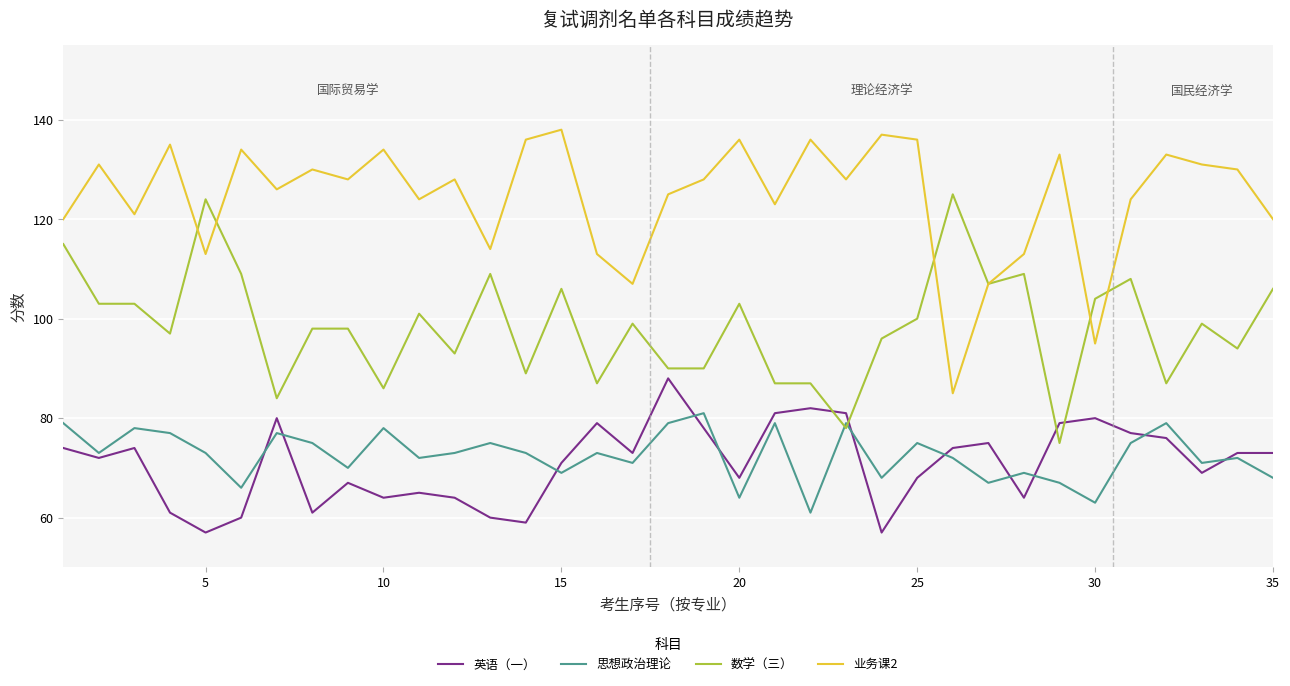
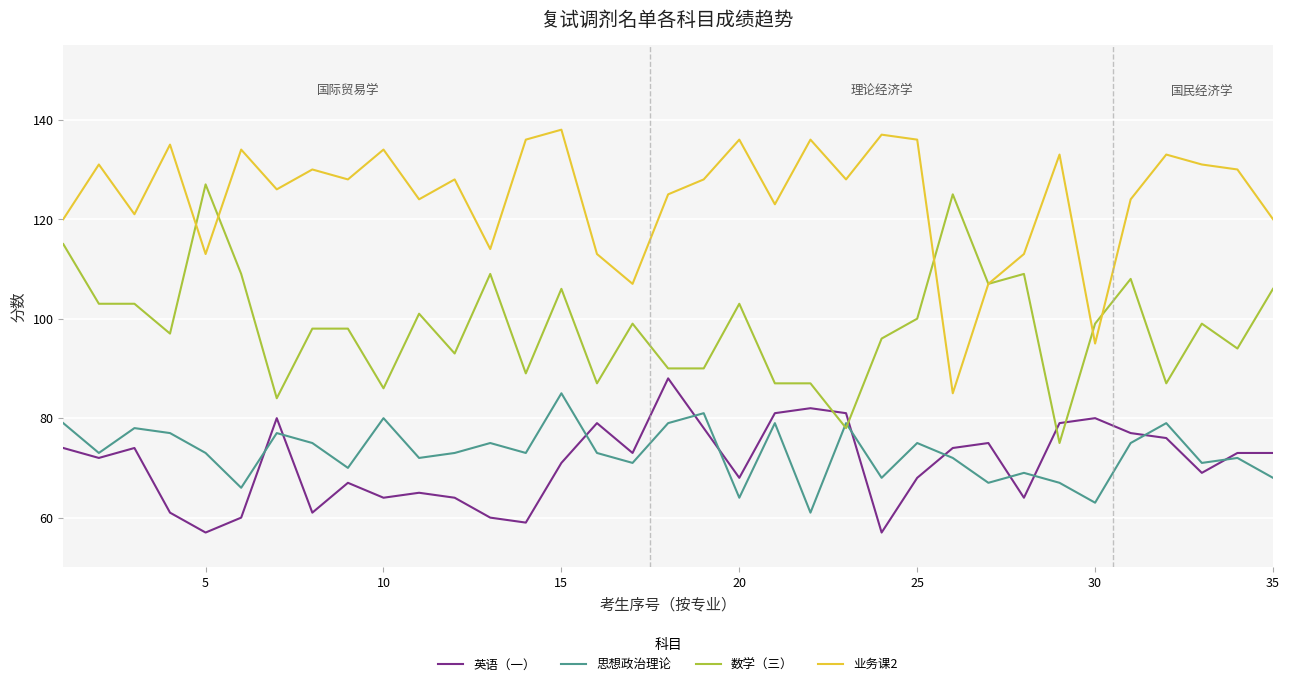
数学（三）, 5: 124 -> 127
思想政治理论, 10: 78 -> 80
思想政治理论, 15: 69 -> 85
数学（三）, 30: 104 -> 99
